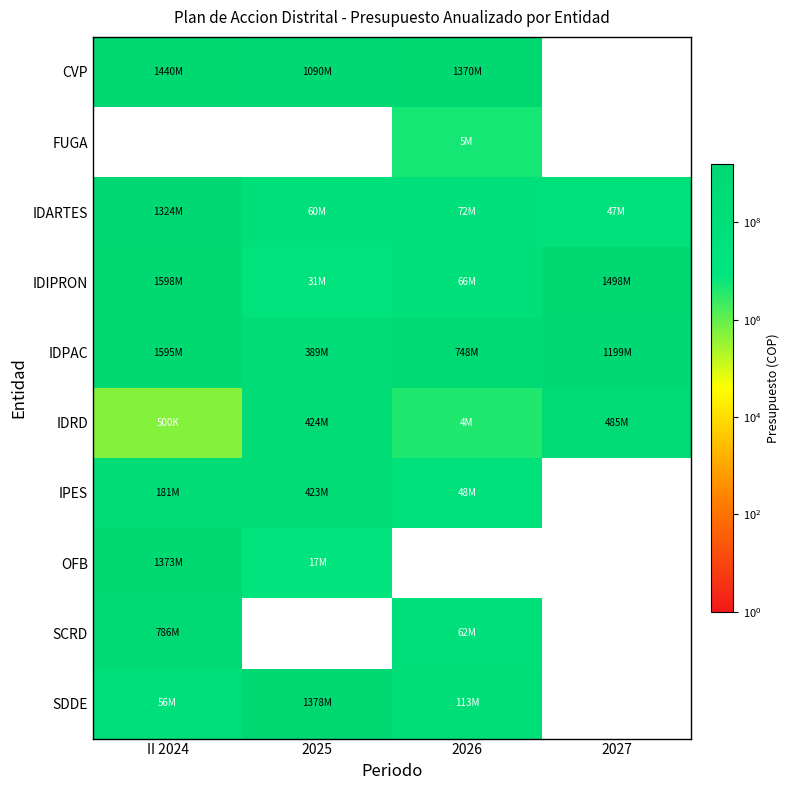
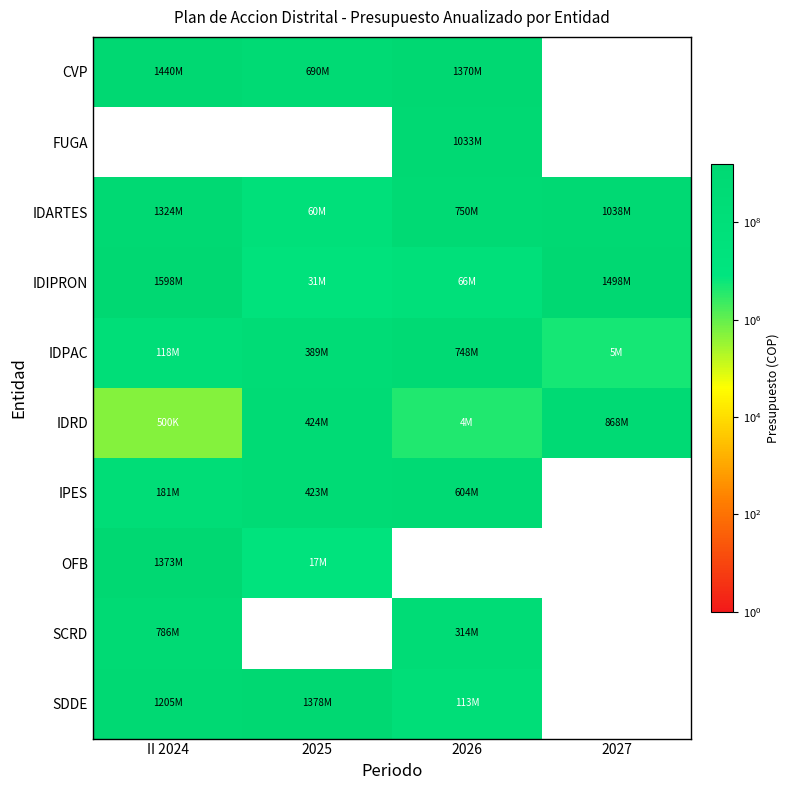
CVP, 2025: 1090M -> 690M
FUGA, 2026: 5M -> 1033M
IDARTES, 2026: 72M -> 750M
IDARTES, 2027: 47M -> 1038M
IDPAC, II 2024: 1595M -> 118M
IDPAC, 2027: 1199M -> 5M
IDRD, 2027: 485M -> 868M
IPES, 2026: 48M -> 604M
SCRD, 2026: 62M -> 314M
SDDE, II 2024: 56M -> 1205M
